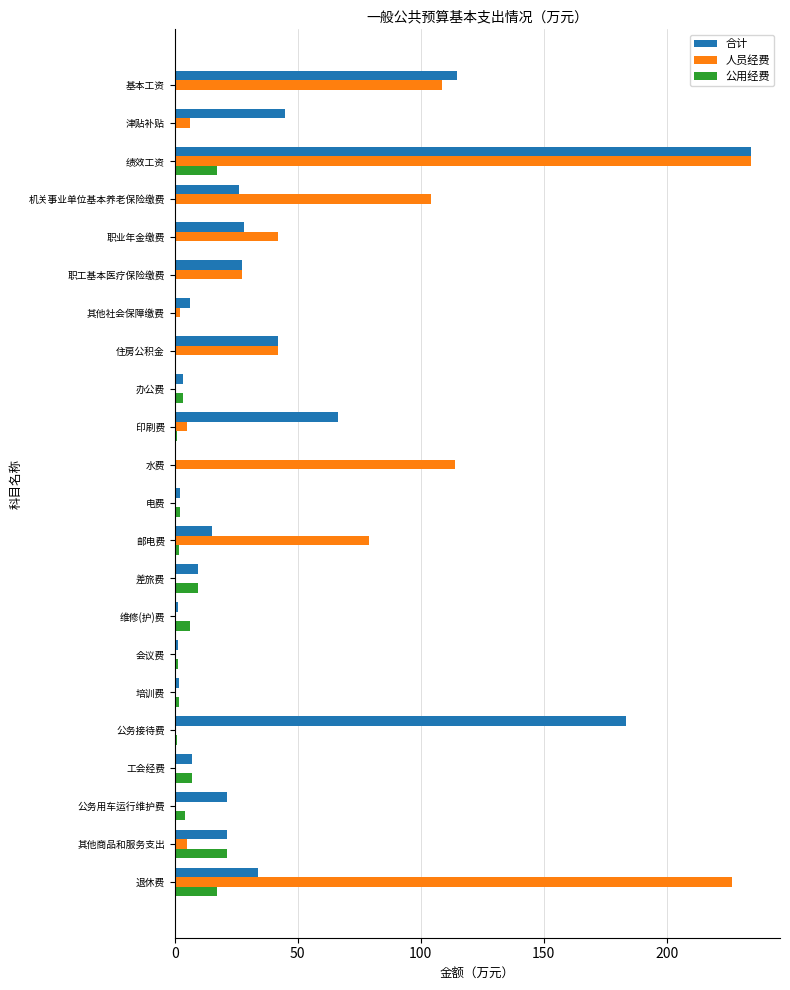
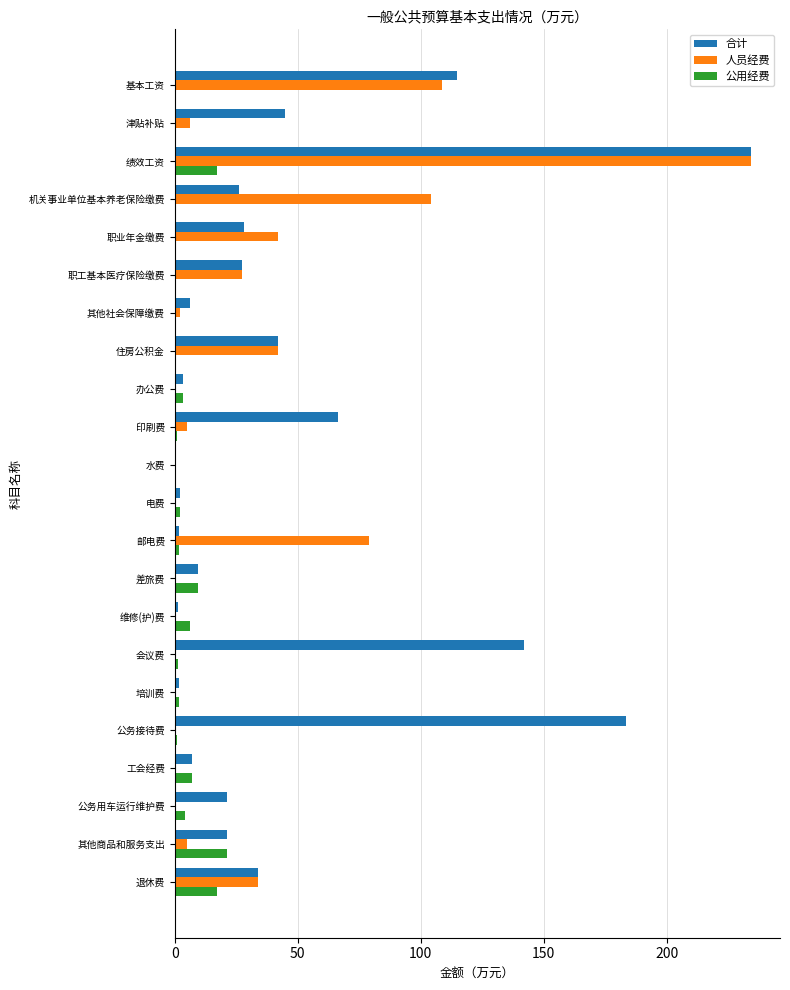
人员经费, 水费: 114 -> 0
合计, 邮电费: 15 -> 2
合计, 会议费: 1 -> 142
人员经费, 退休费: 226 -> 34
